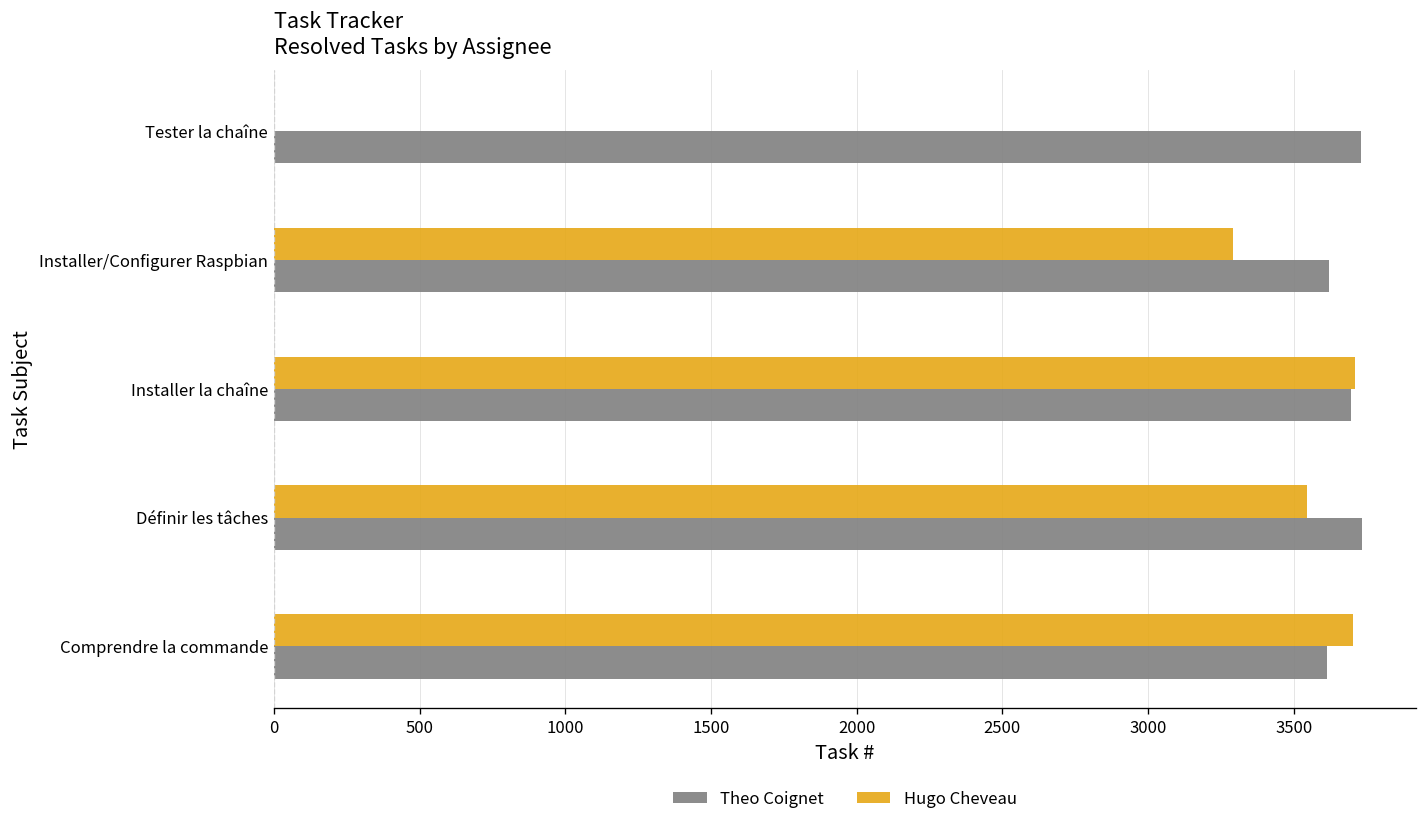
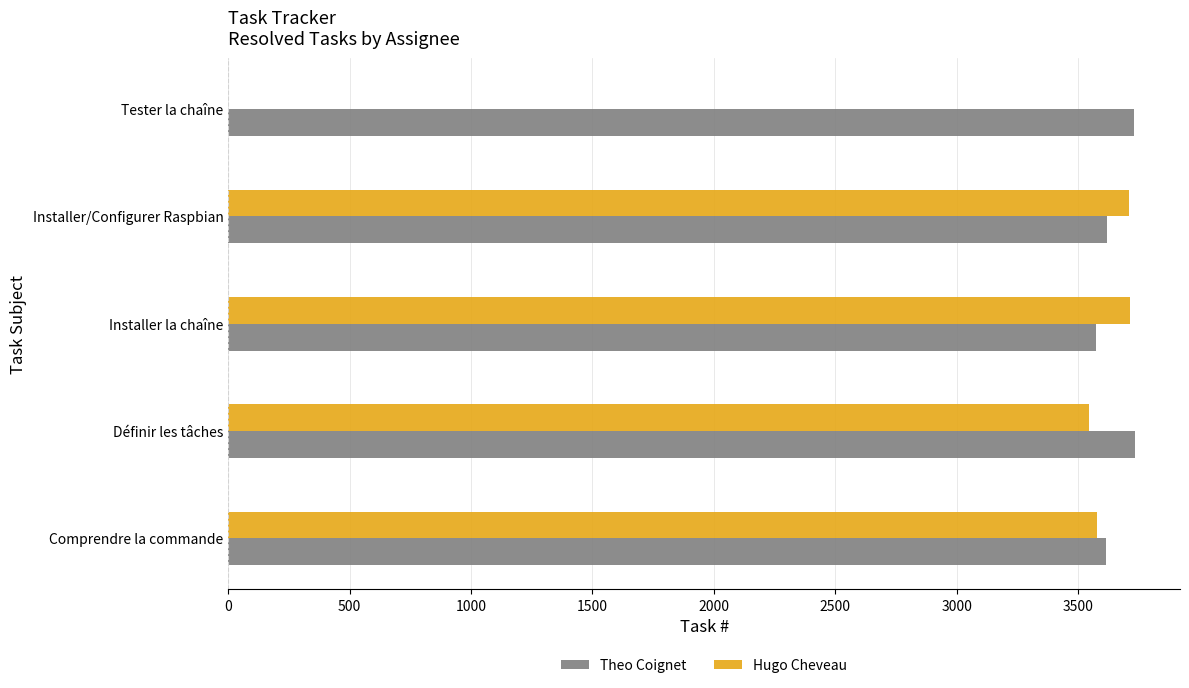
Hugo Cheveau, Installer/Configurer Raspbian: 3290 -> 3710
Theo Coignet, Installer la chaîne: 3700 -> 3570
Hugo Cheveau, Comprendre la commande: 3710 -> 3580
